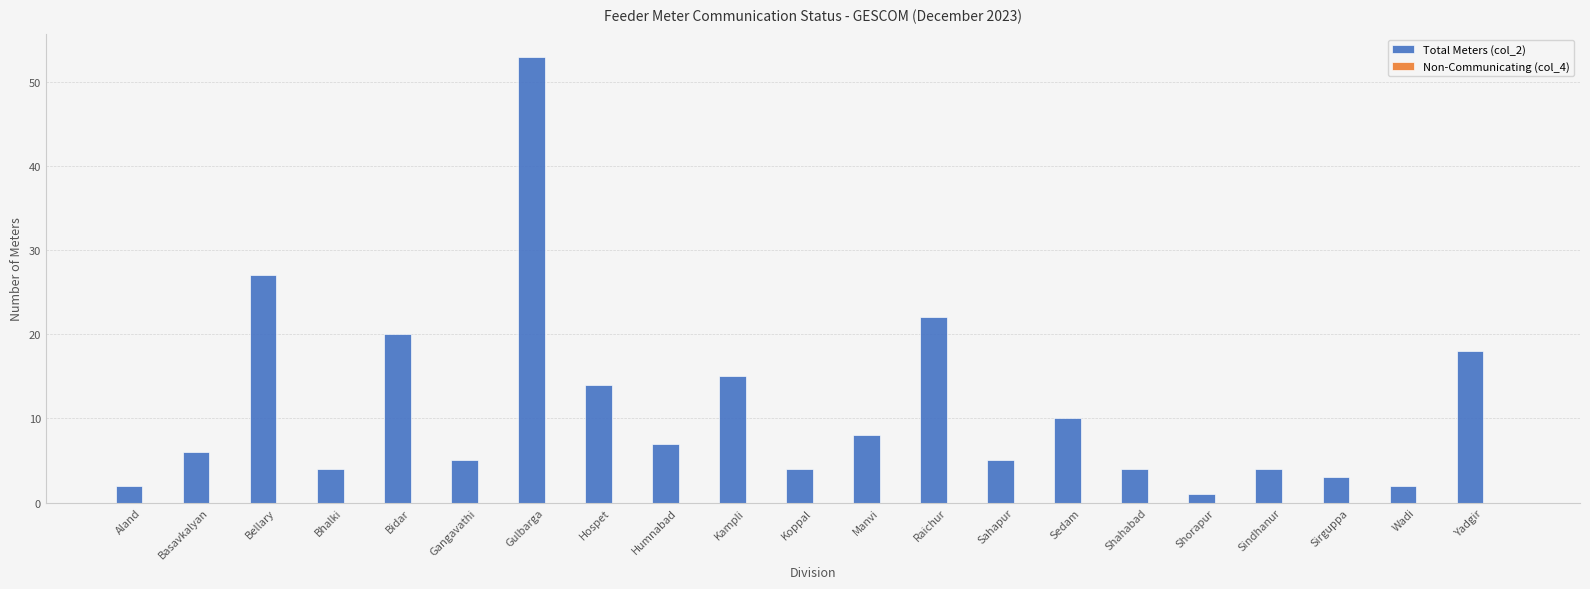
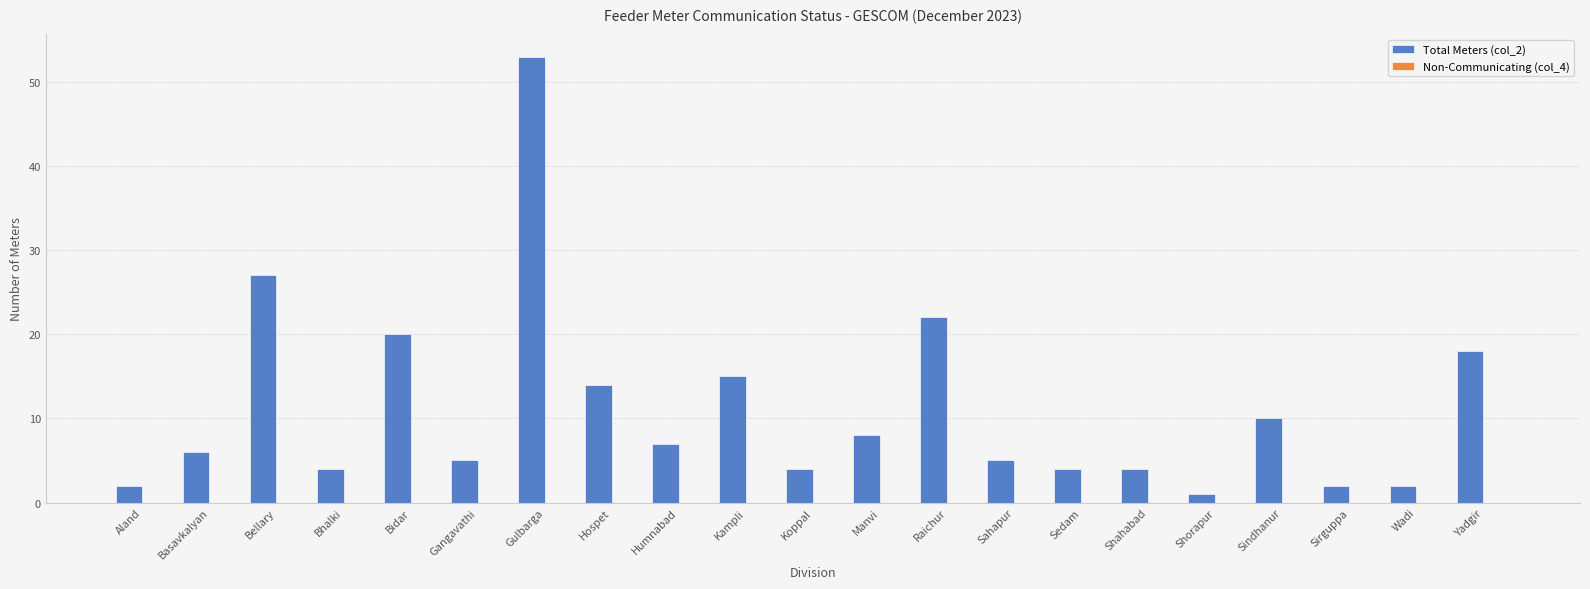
Total Meters (col_2), Sedam: 10 -> 4
Total Meters (col_2), Sindhanur: 4 -> 10
Total Meters (col_2), Sirguppa: 3 -> 2
